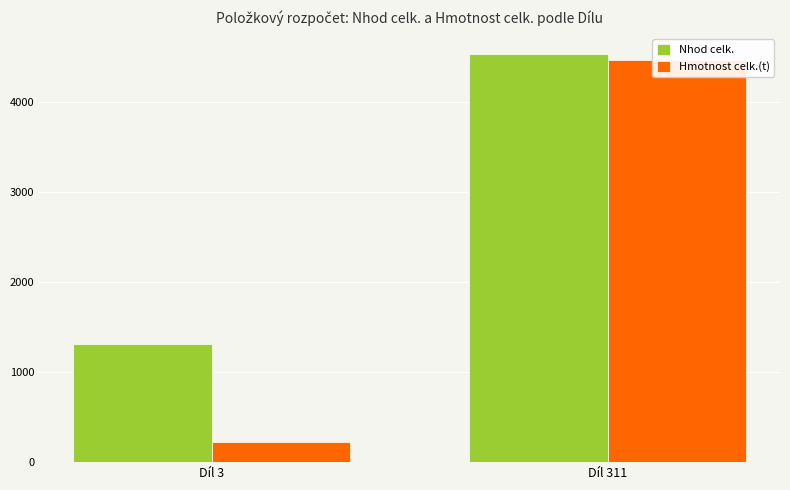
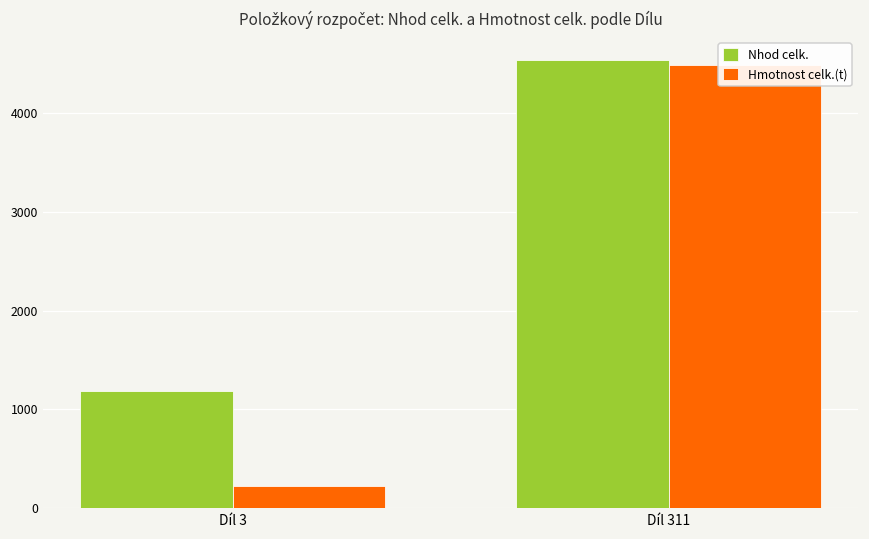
Nhod celk., Díl 3: 1300 -> 1200
